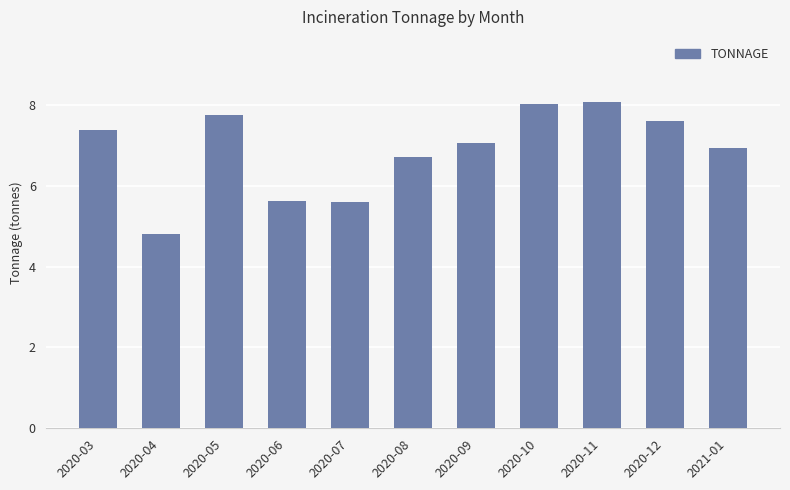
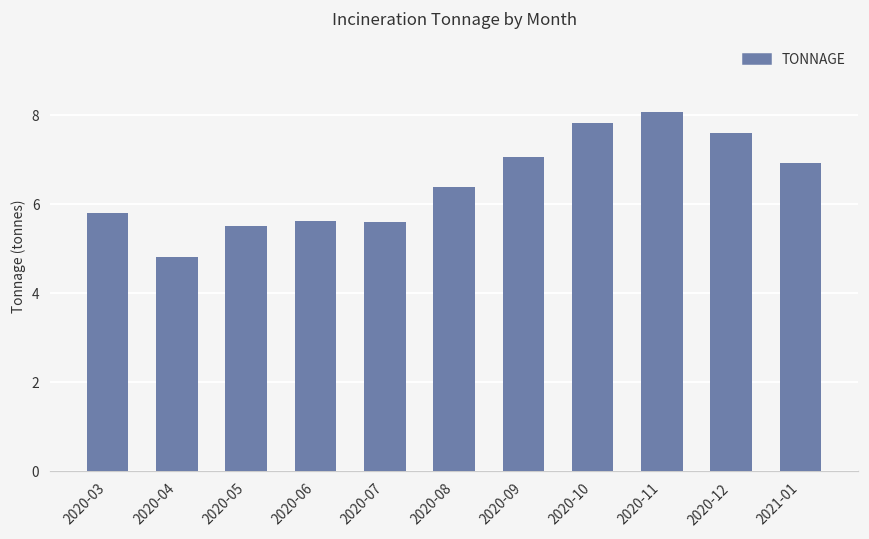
2020-03: 7.4 -> 5.8
2020-05: 7.8 -> 5.5
2020-08: 6.7 -> 6.4
2020-10: 8.0 -> 7.8
